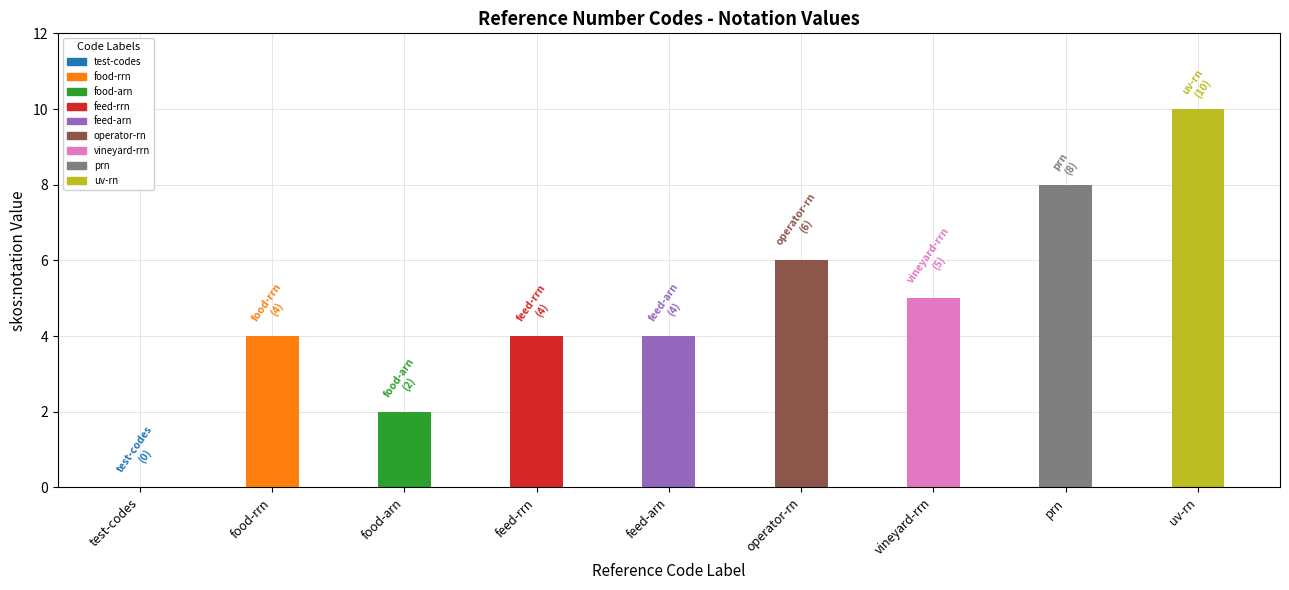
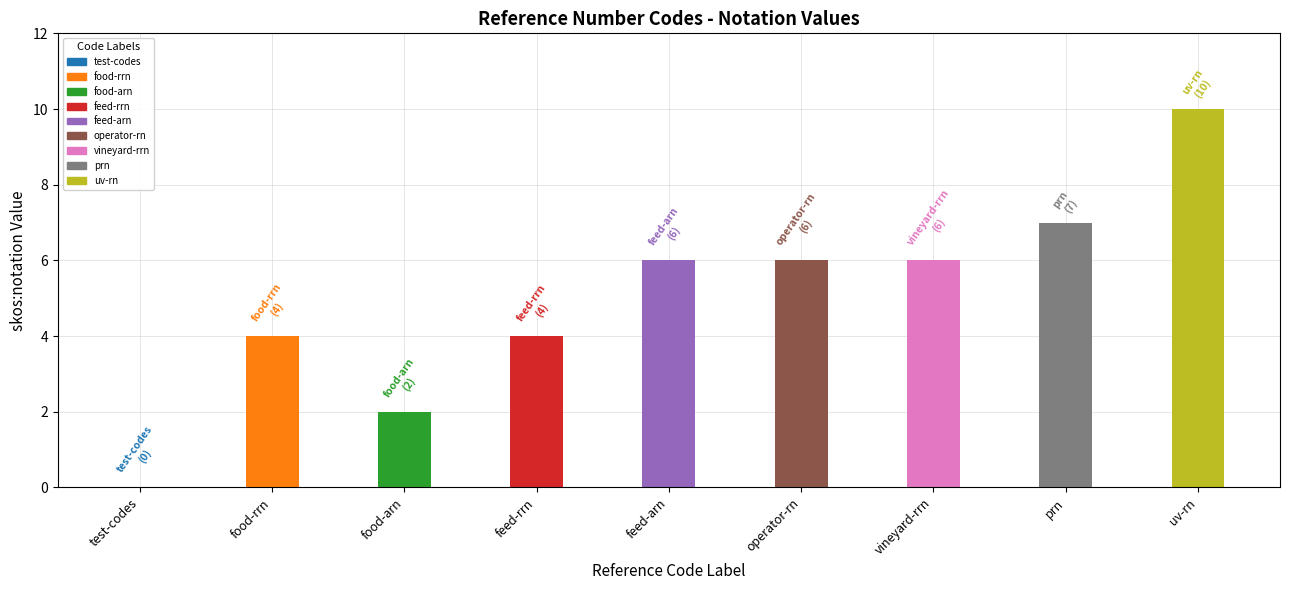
feed-arn: (4) -> (6)
vineyard-rrn: (5) -> (6)
prn: (8) -> (7)
